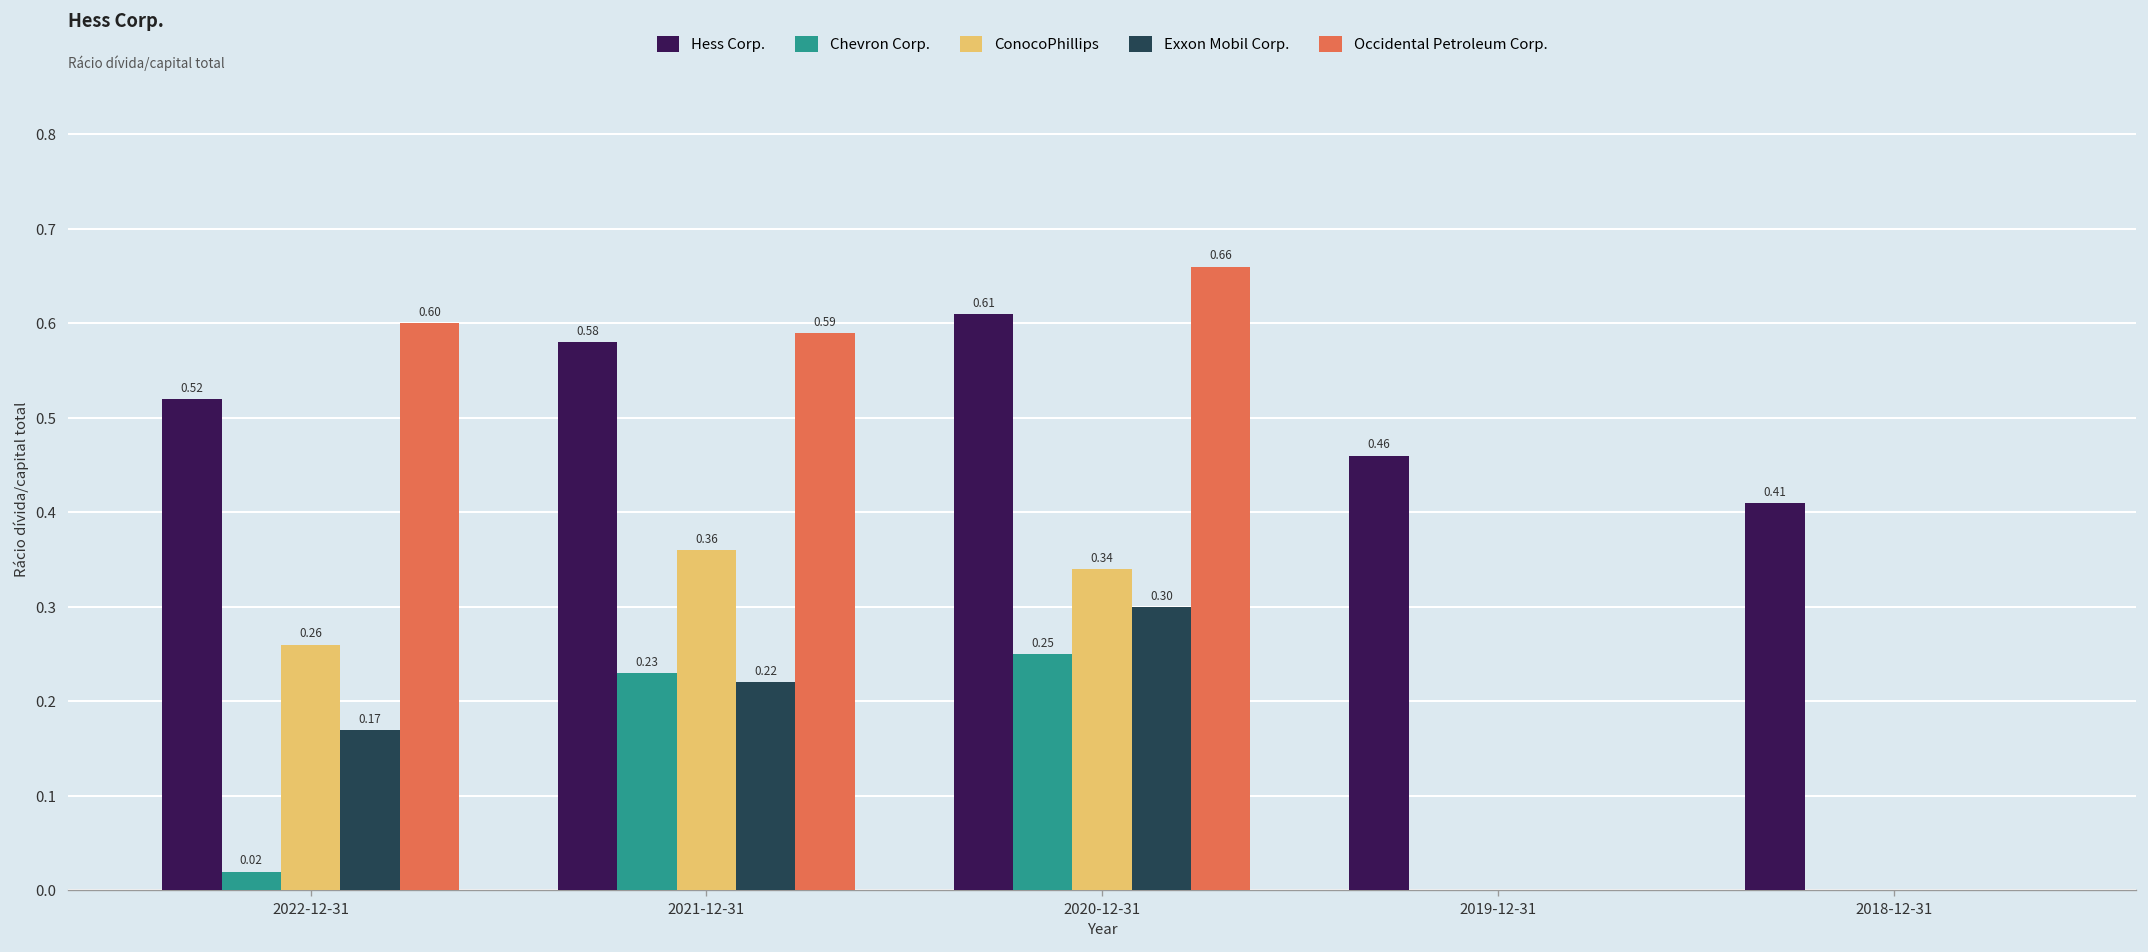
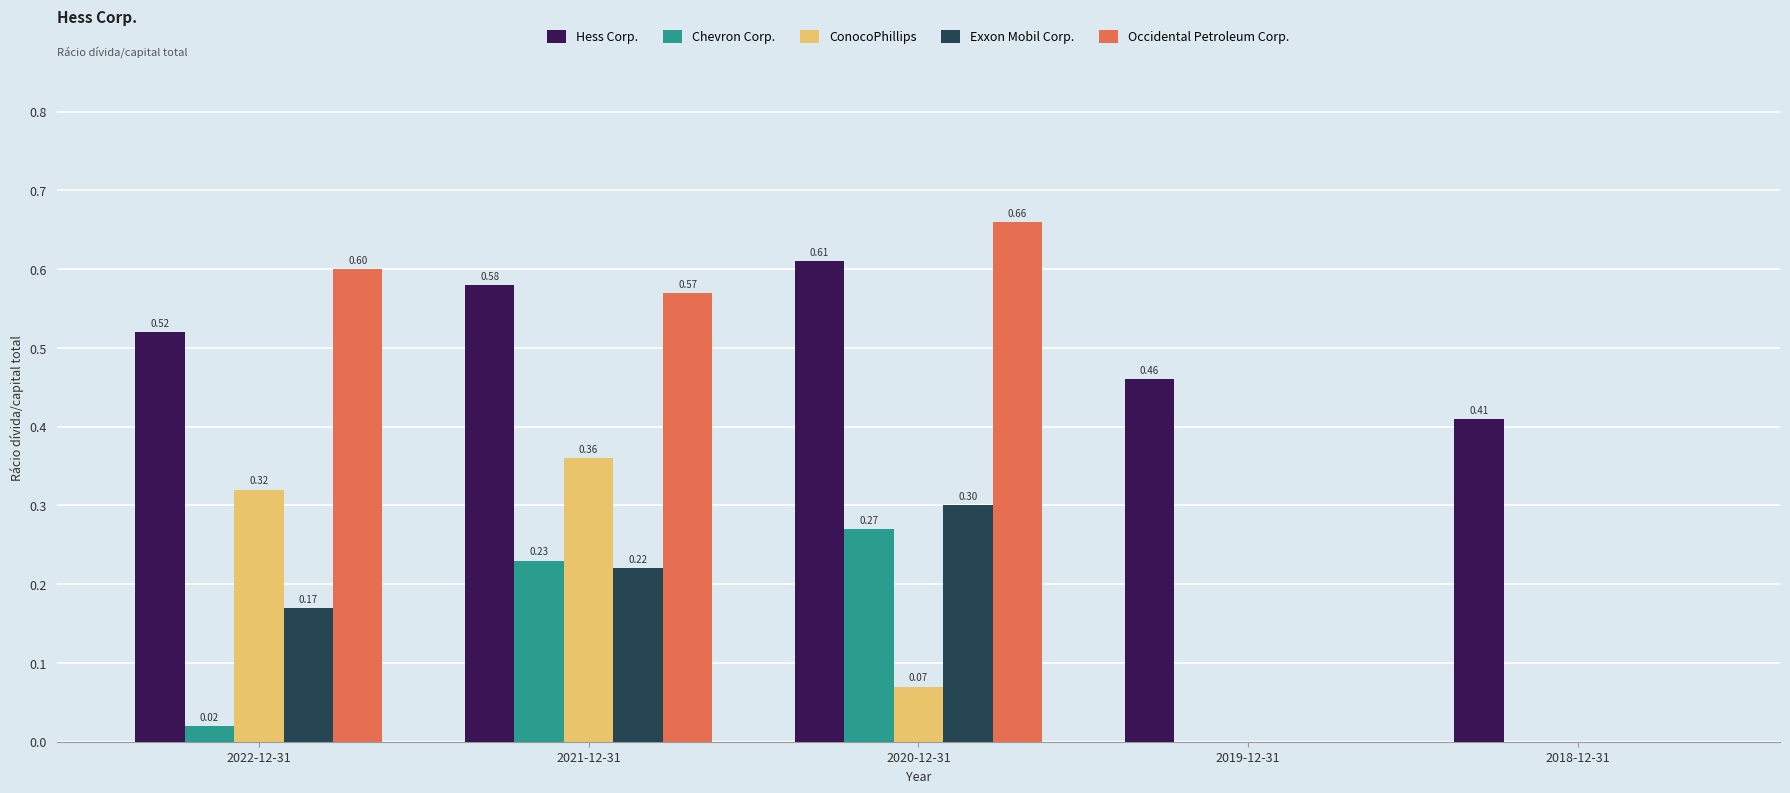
ConocoPhillips, 2022-12-31: 0.26 -> 0.32
Occidental Petroleum Corp., 2021-12-31: 0.59 -> 0.57
Chevron Corp., 2020-12-31: 0.25 -> 0.27
ConocoPhillips, 2020-12-31: 0.34 -> 0.07
